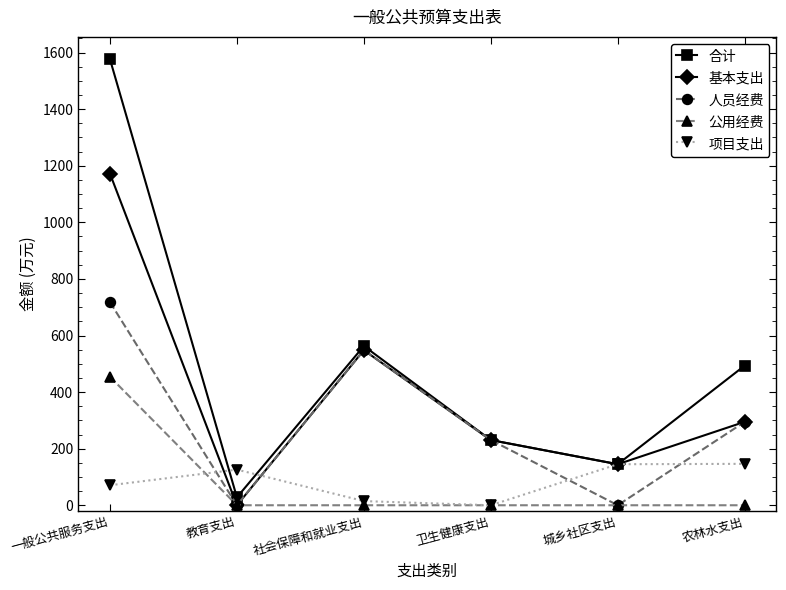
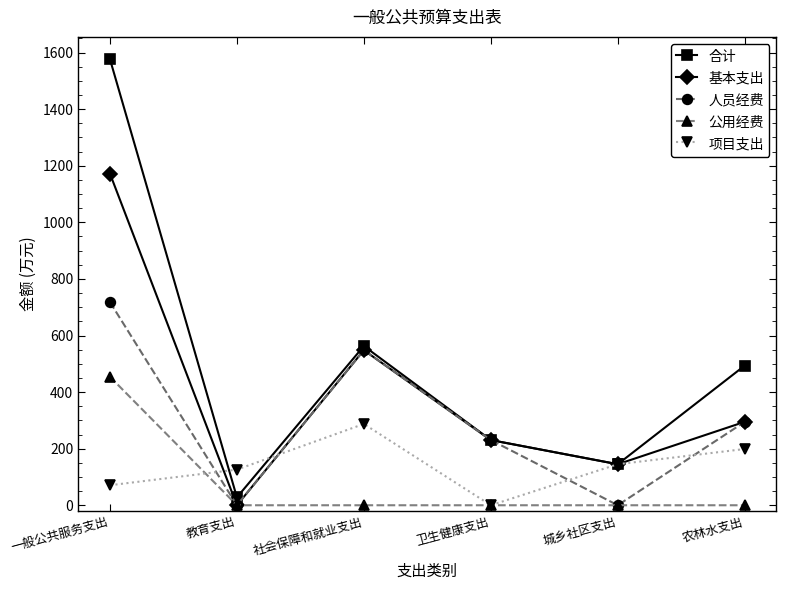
项目支出, 社会保障和就业支出: 10 -> 290
项目支出, 农林水支出: 150 -> 200
